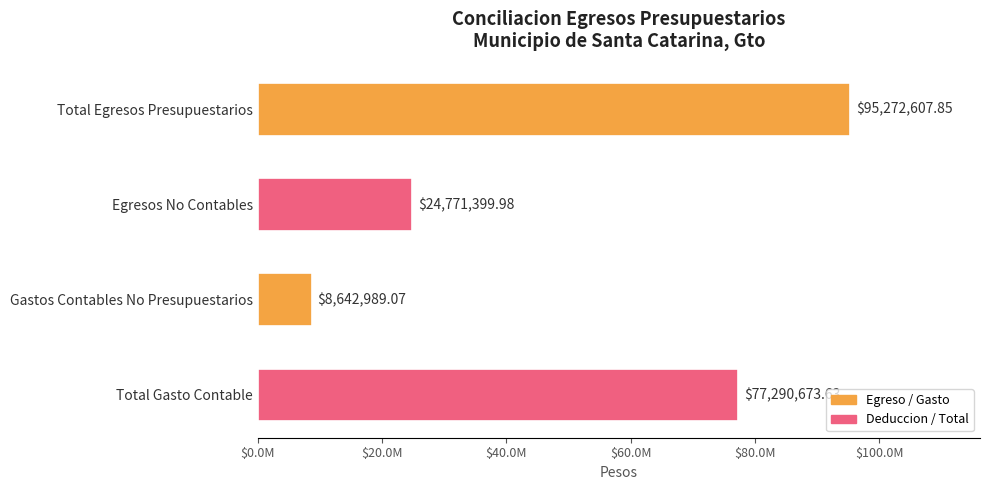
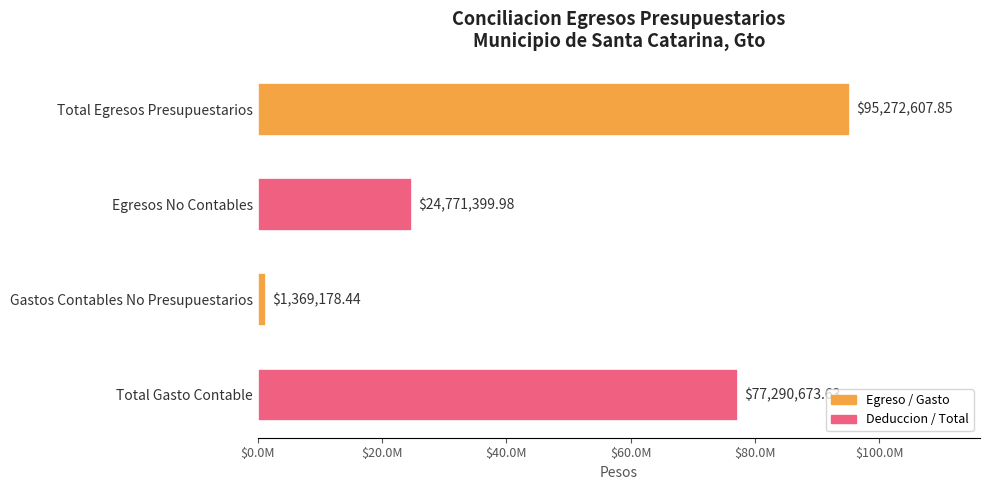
Gastos Contables No Presupuestarios: $8,642,989.07 -> $1,369,178.44
